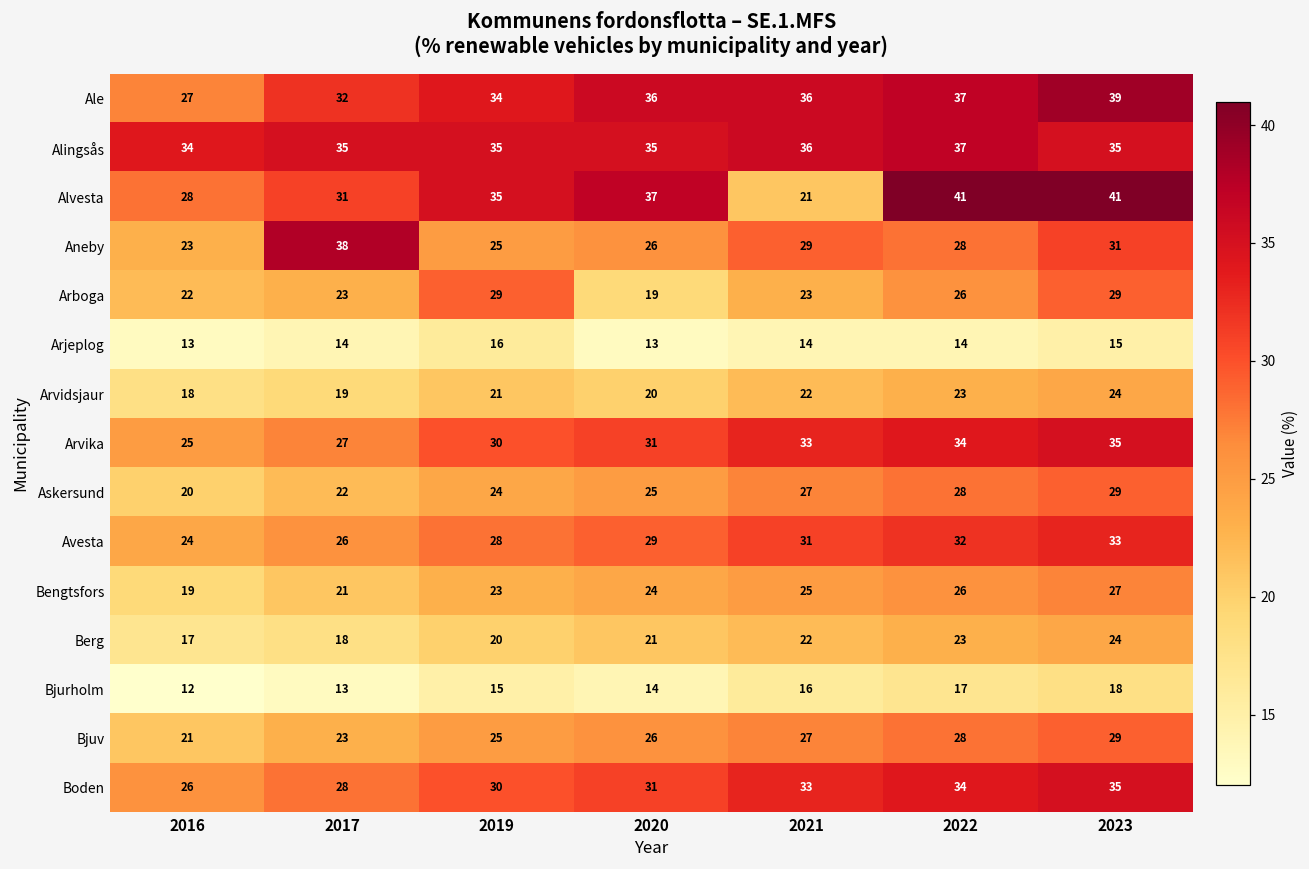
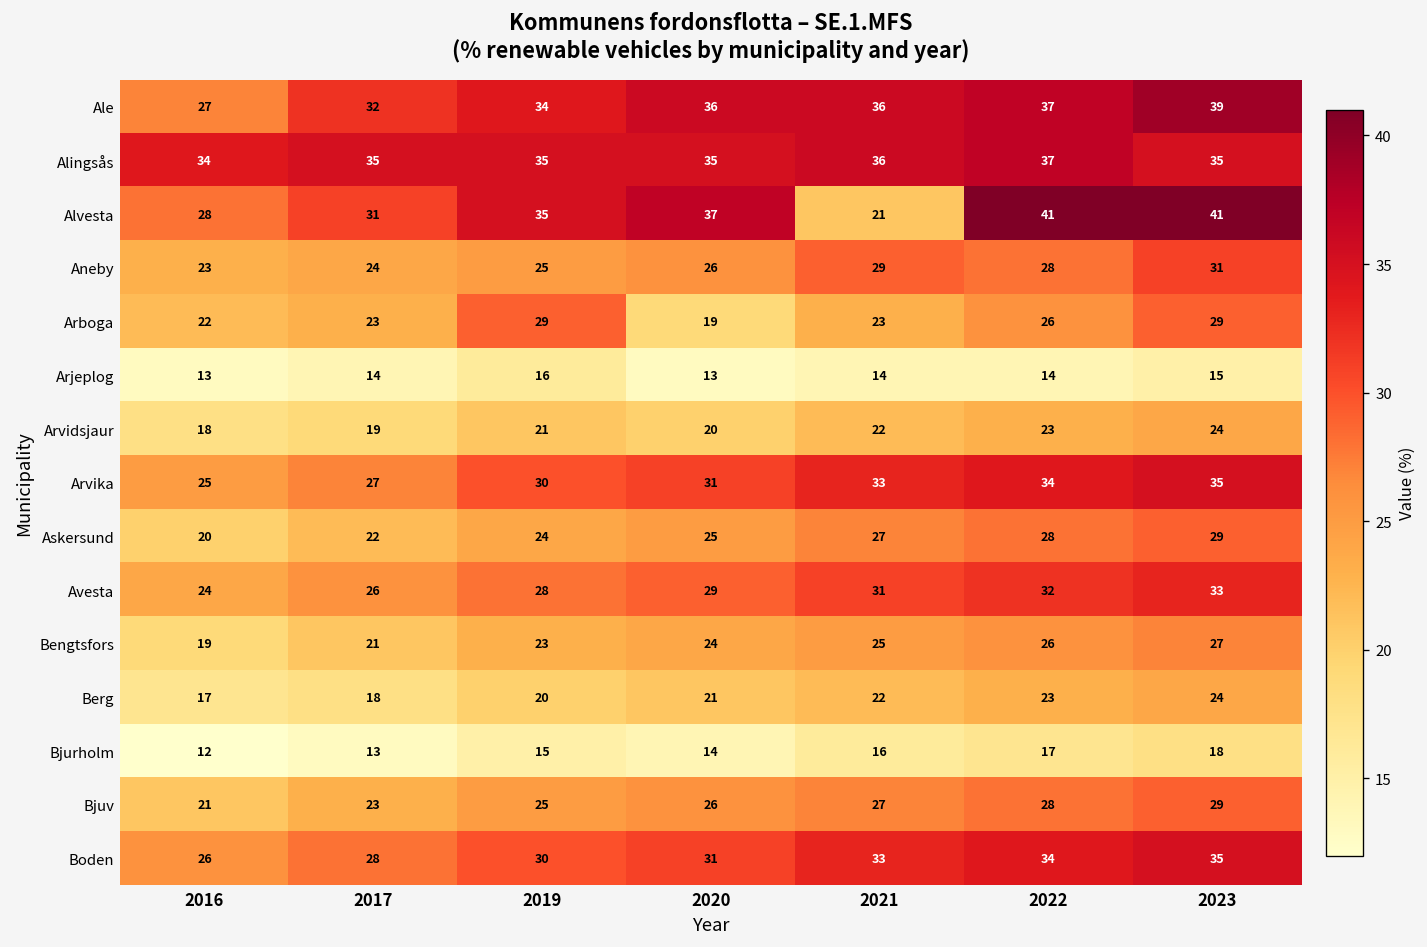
Aneby, 2017: 38 -> 24
